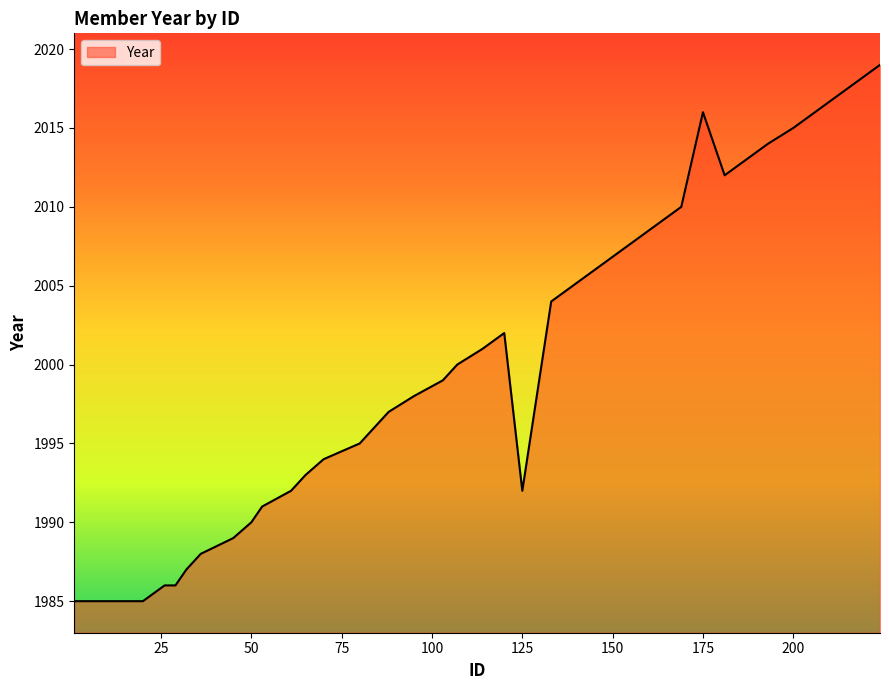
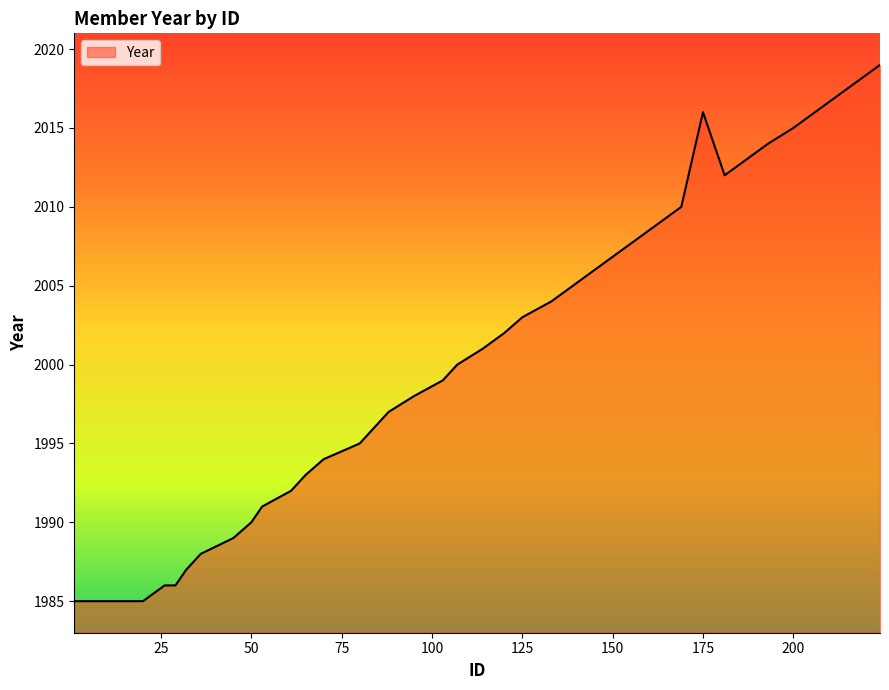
125: 1992 -> 2003
